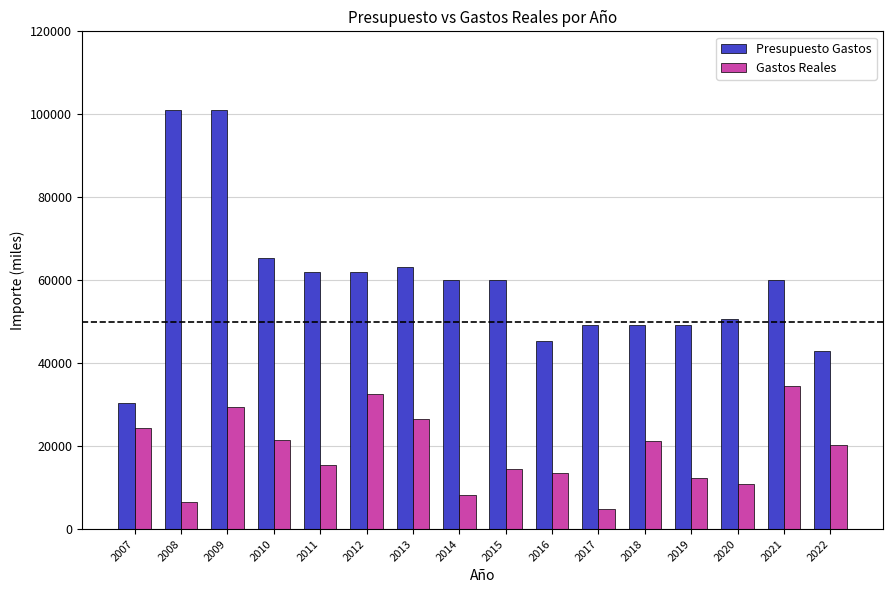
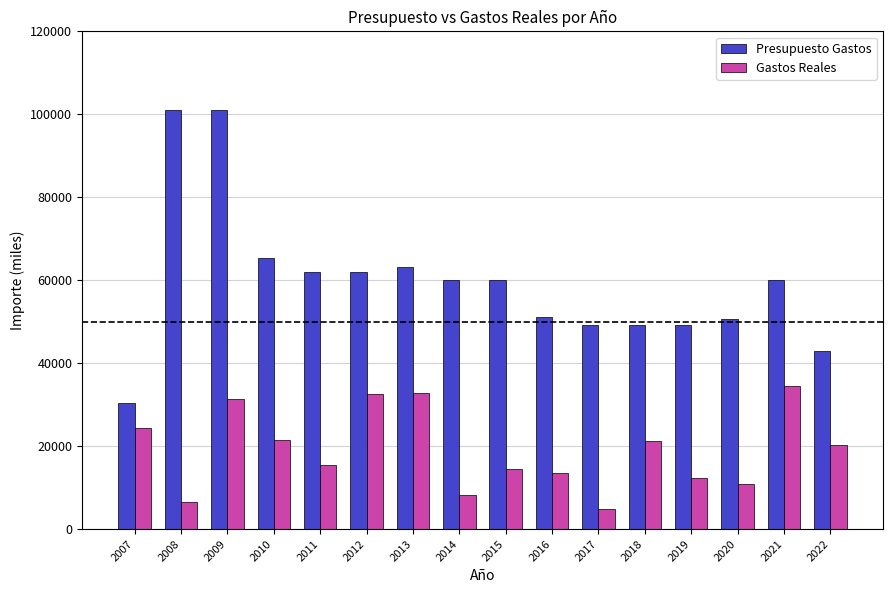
Gastos Reales, 2009: 29000 -> 31000
Gastos Reales, 2013: 27000 -> 33000
Presupuesto Gastos, 2016: 45000 -> 51000
